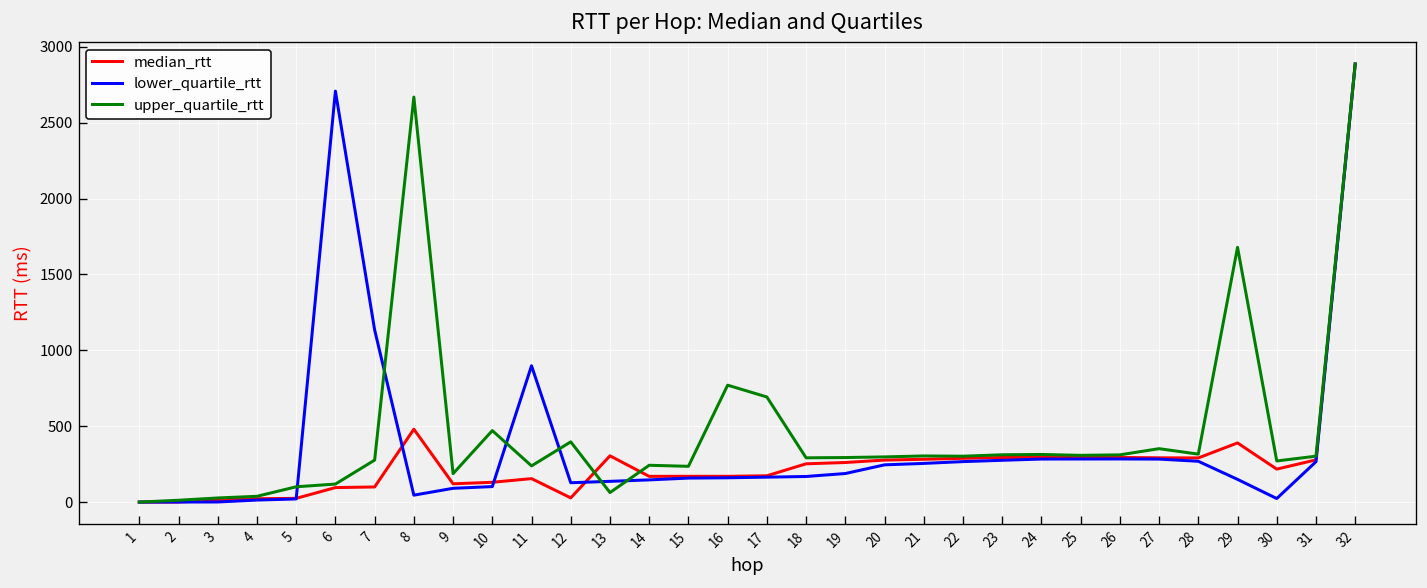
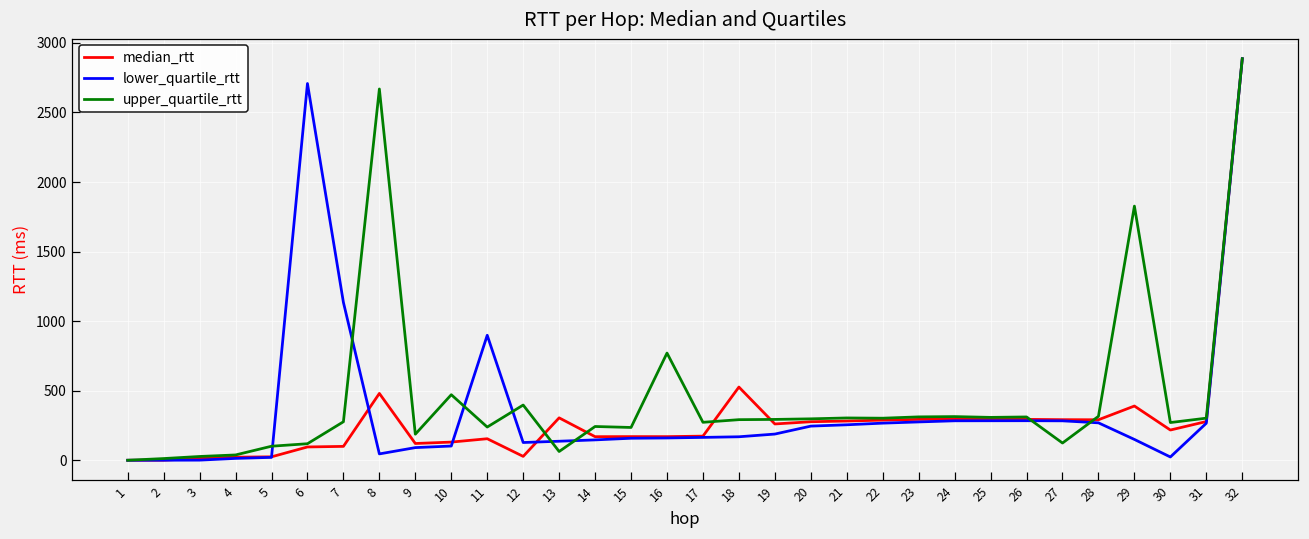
upper_quartile_rtt, 17: 690 -> 270
median_rtt, 18: 250 -> 530
upper_quartile_rtt, 27: 350 -> 120
upper_quartile_rtt, 29: 1680 -> 1830
